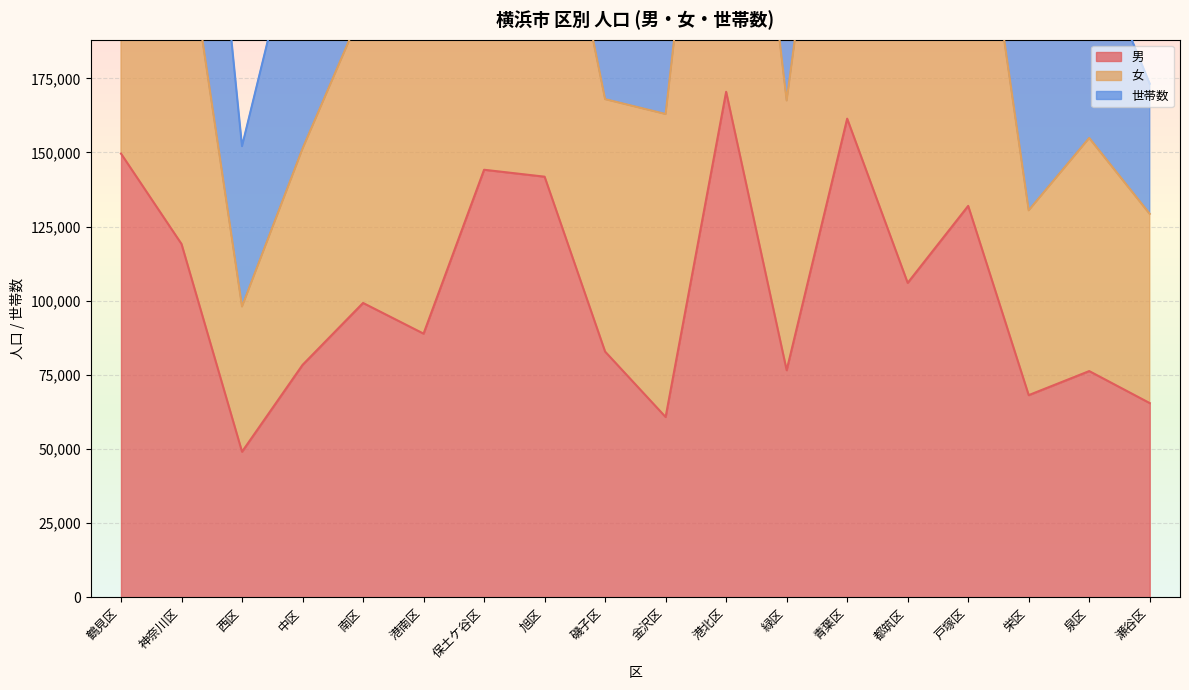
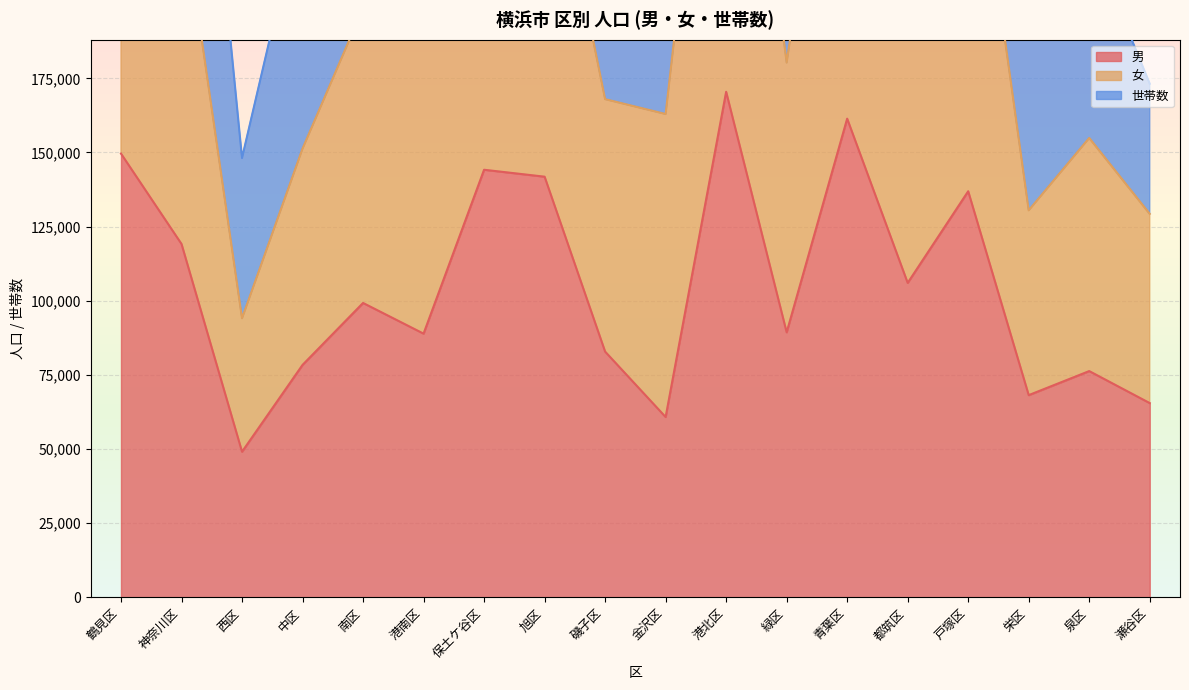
女, 西区: 49,000 -> 45,000
男, 緑区: 77,000 -> 89,000
男, 戸塚区: 132,000 -> 137,000
